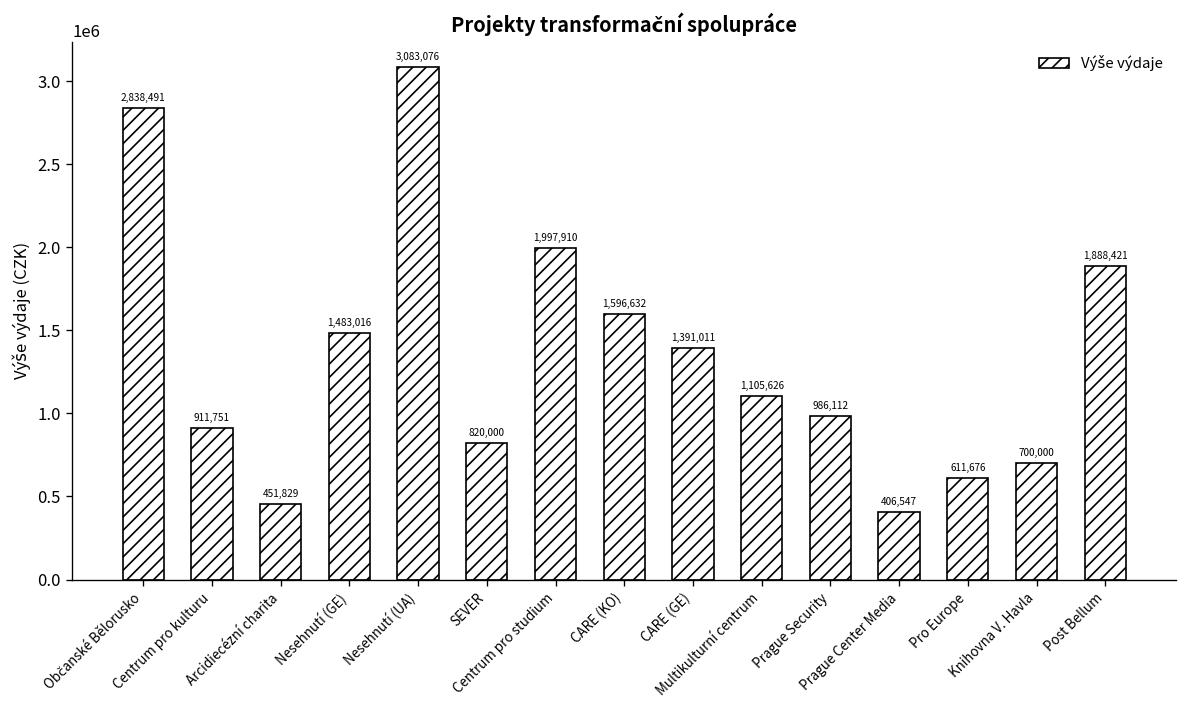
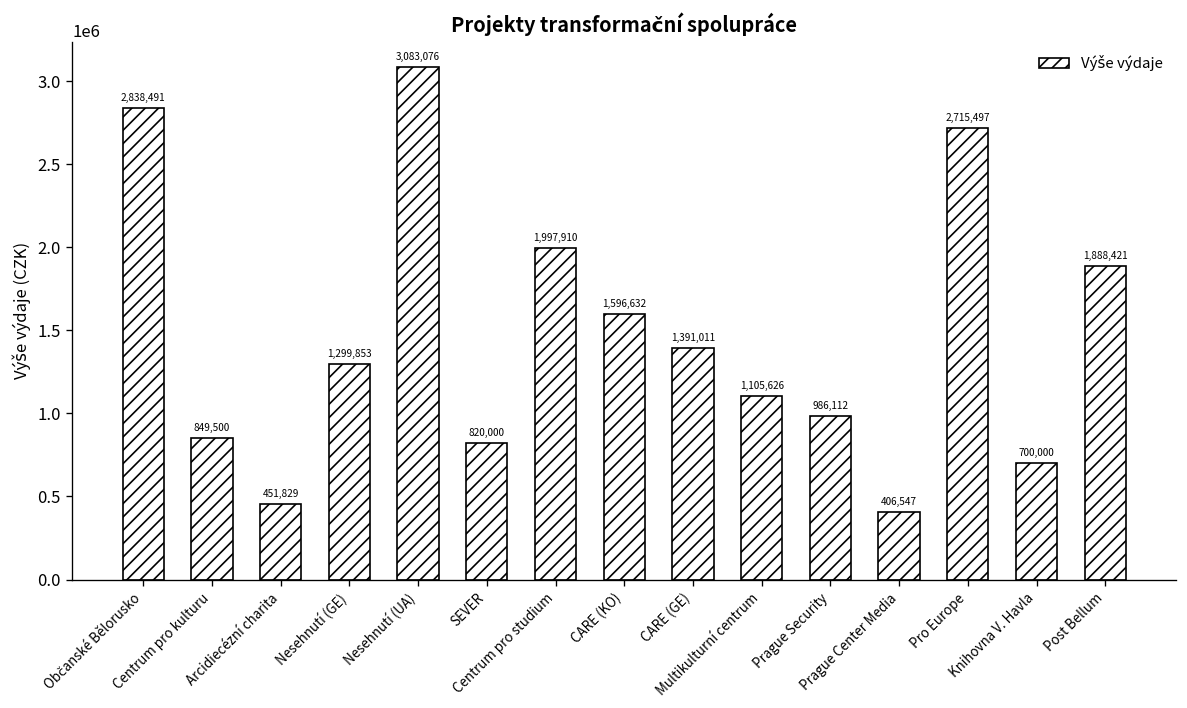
Centrum pro kulturu: 911,751 -> 849,500
Nesehnutí (GE): 1,483,016 -> 1,299,853
Pro Europe: 611,676 -> 2,715,497
